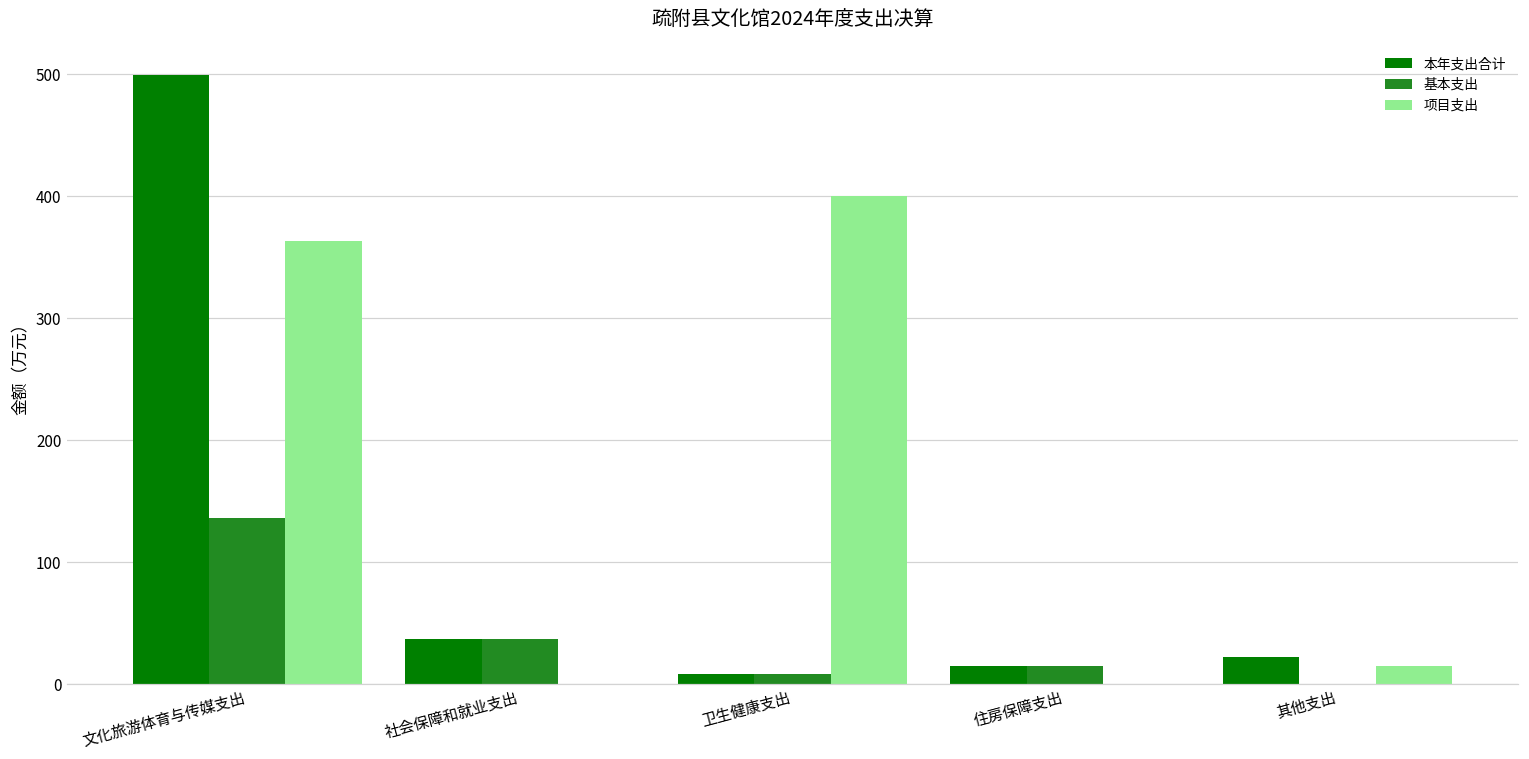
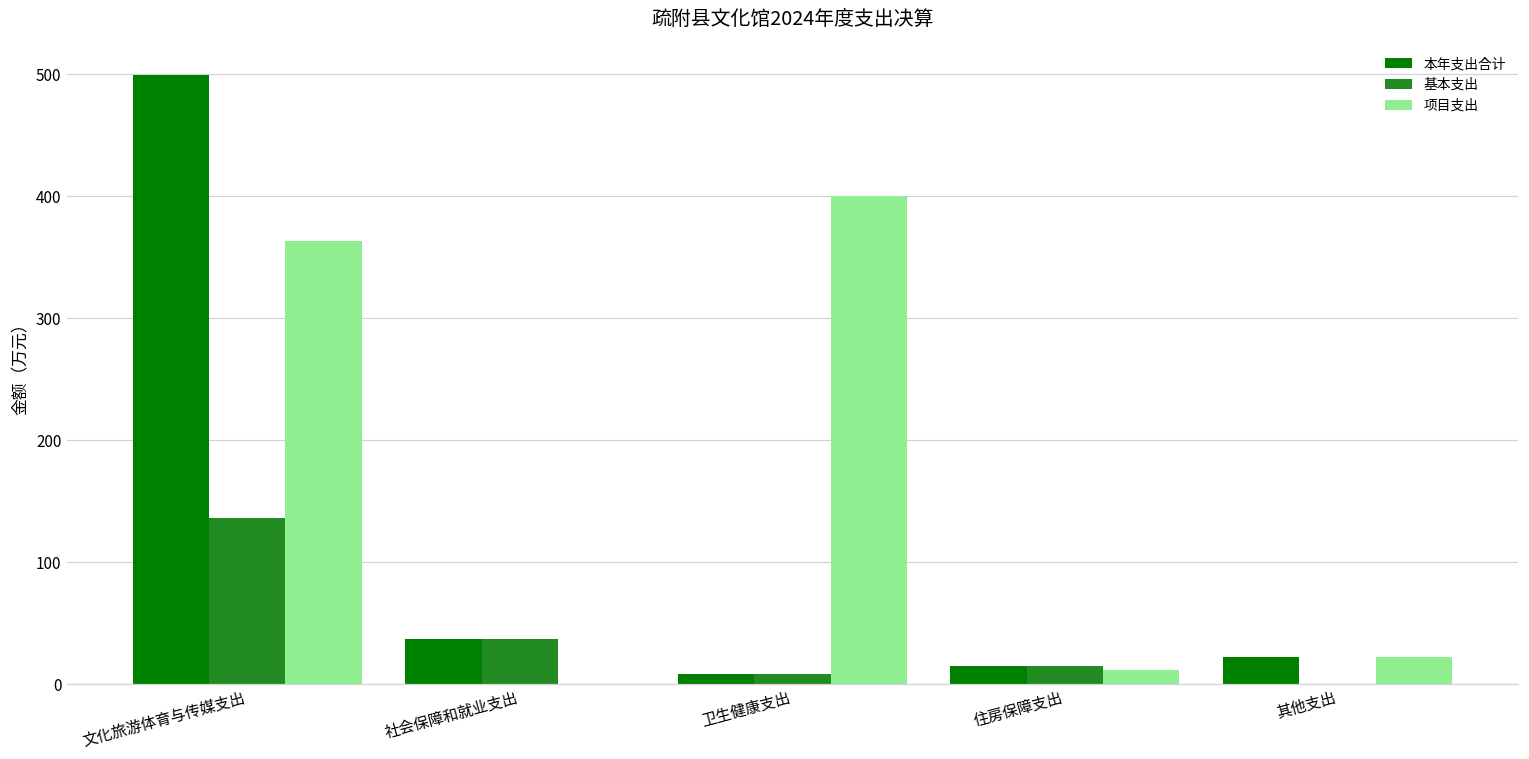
项目支出, 住房保障支出: 0 -> 12
项目支出, 其他支出: 15 -> 23
